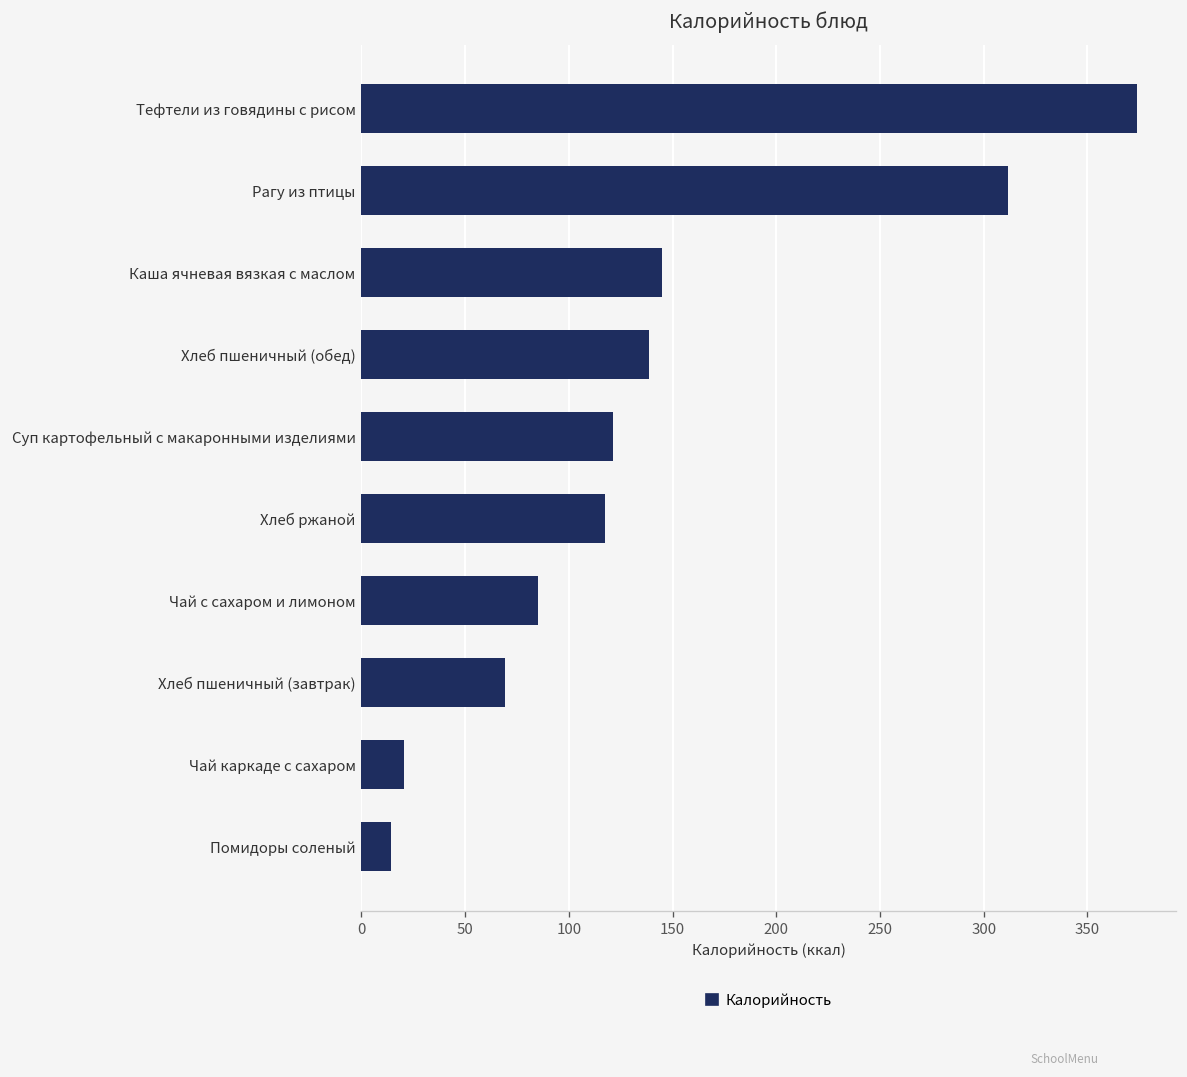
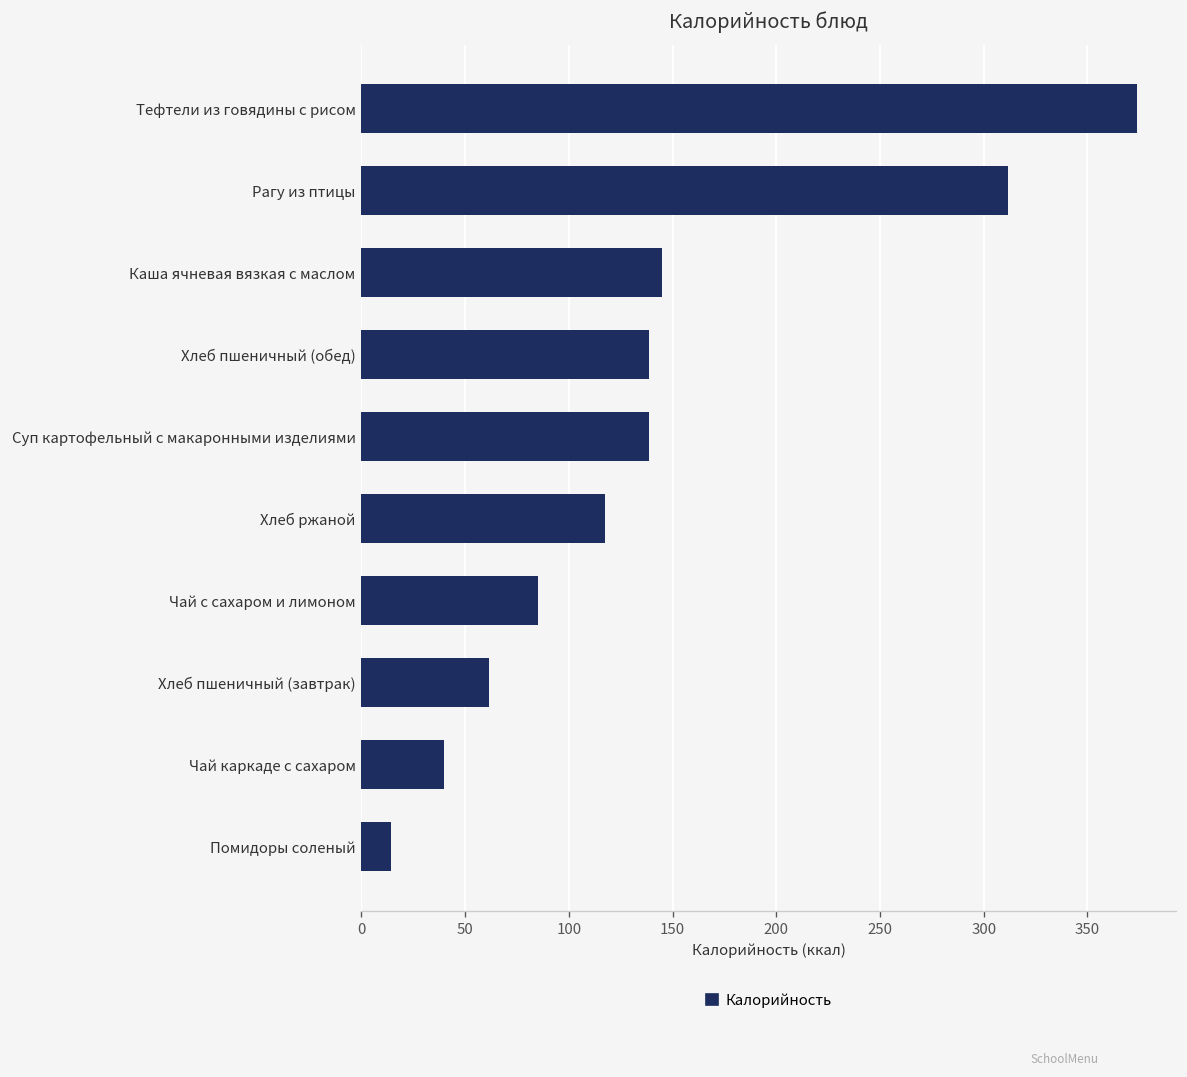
Суп картофельный с макаронными изделиями: 121 -> 138
Хлеб пшеничный (завтрак): 69 -> 62
Чай каркаде с сахаром: 20 -> 40
